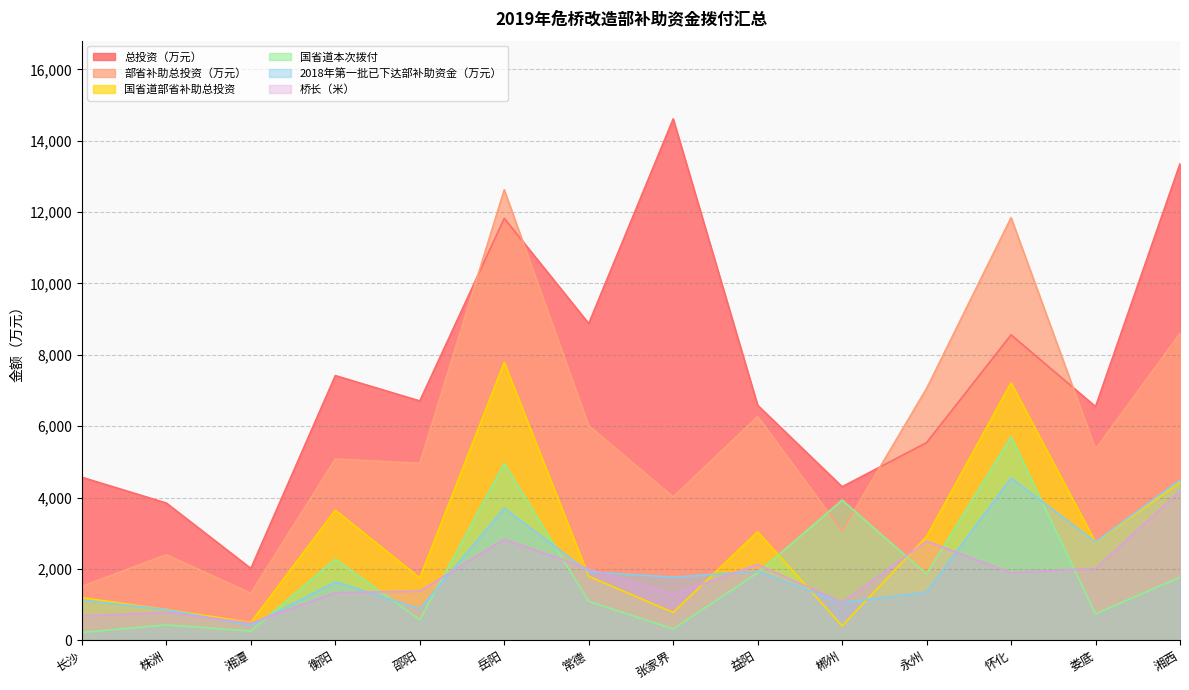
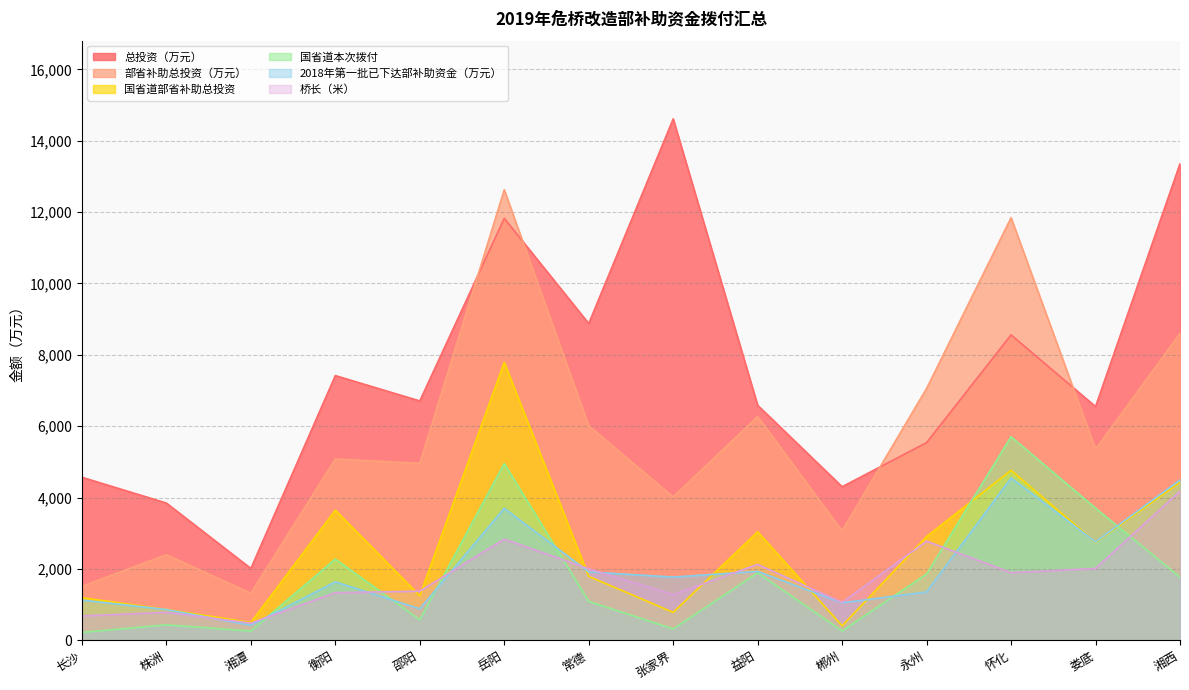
国省道部省补助总投资, 邵阳: 1,700 -> 1,200
国省道本次拨付, 郴州: 3,900 -> 300
国省道部省补助总投资, 怀化: 7,200 -> 4,800
国省道本次拨付, 娄底: 700 -> 3,700
